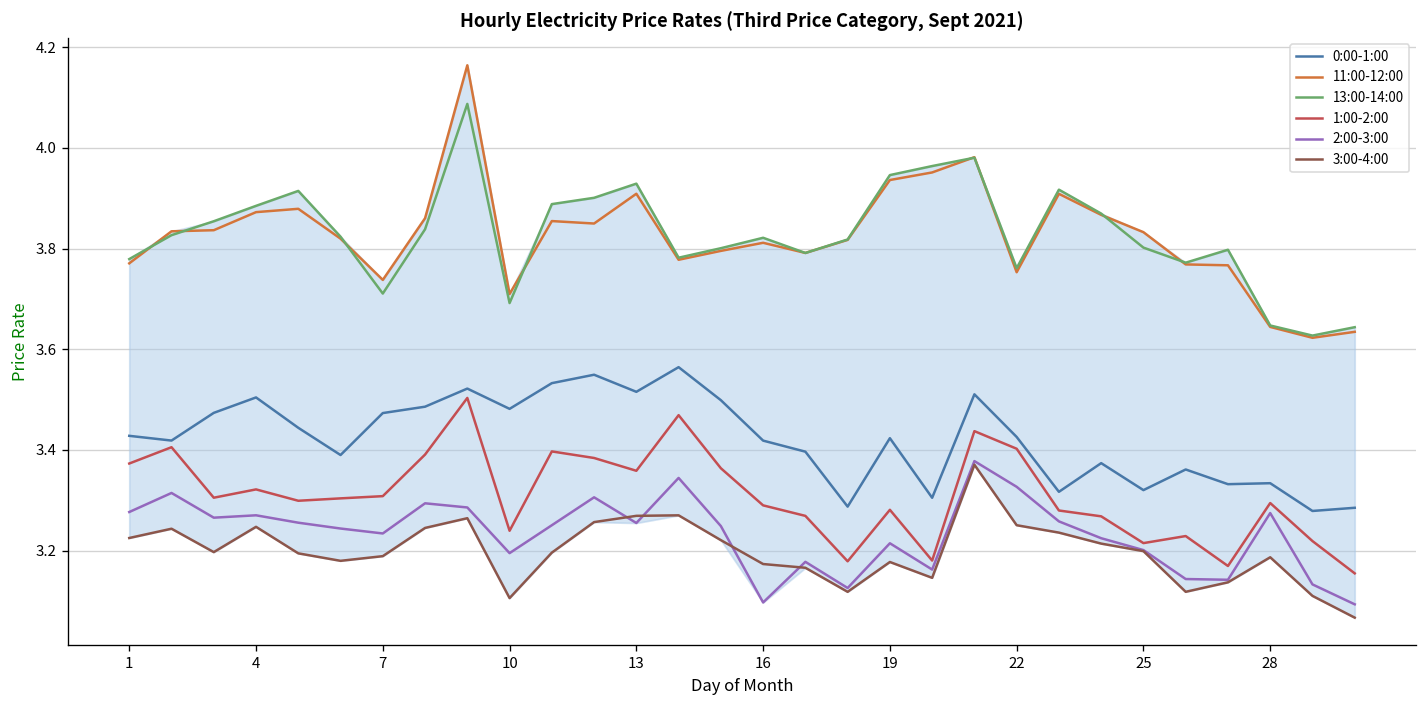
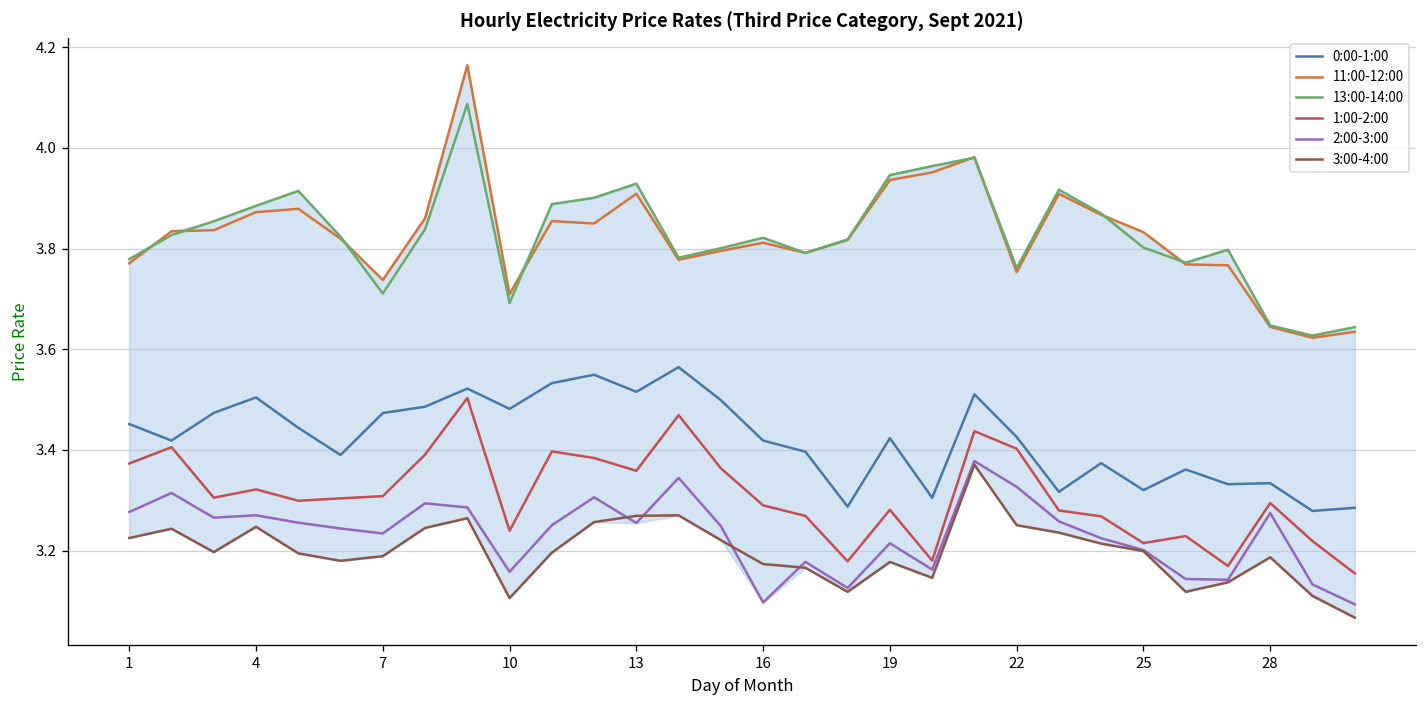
0:00-1:00, 1: 3.43 -> 3.45
2:00-3:00, 10: 3.20 -> 3.16
